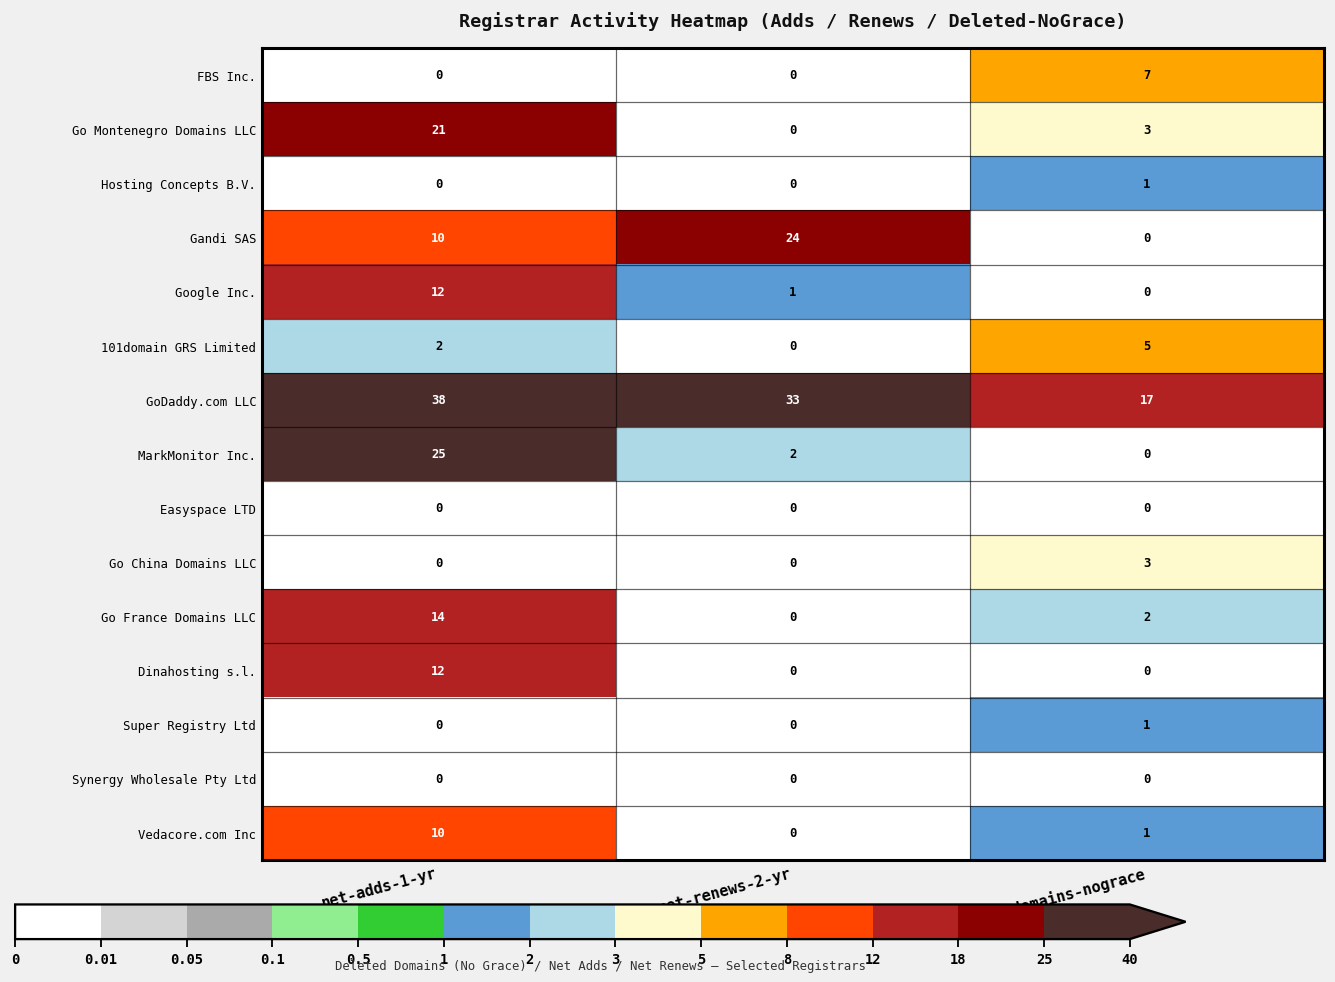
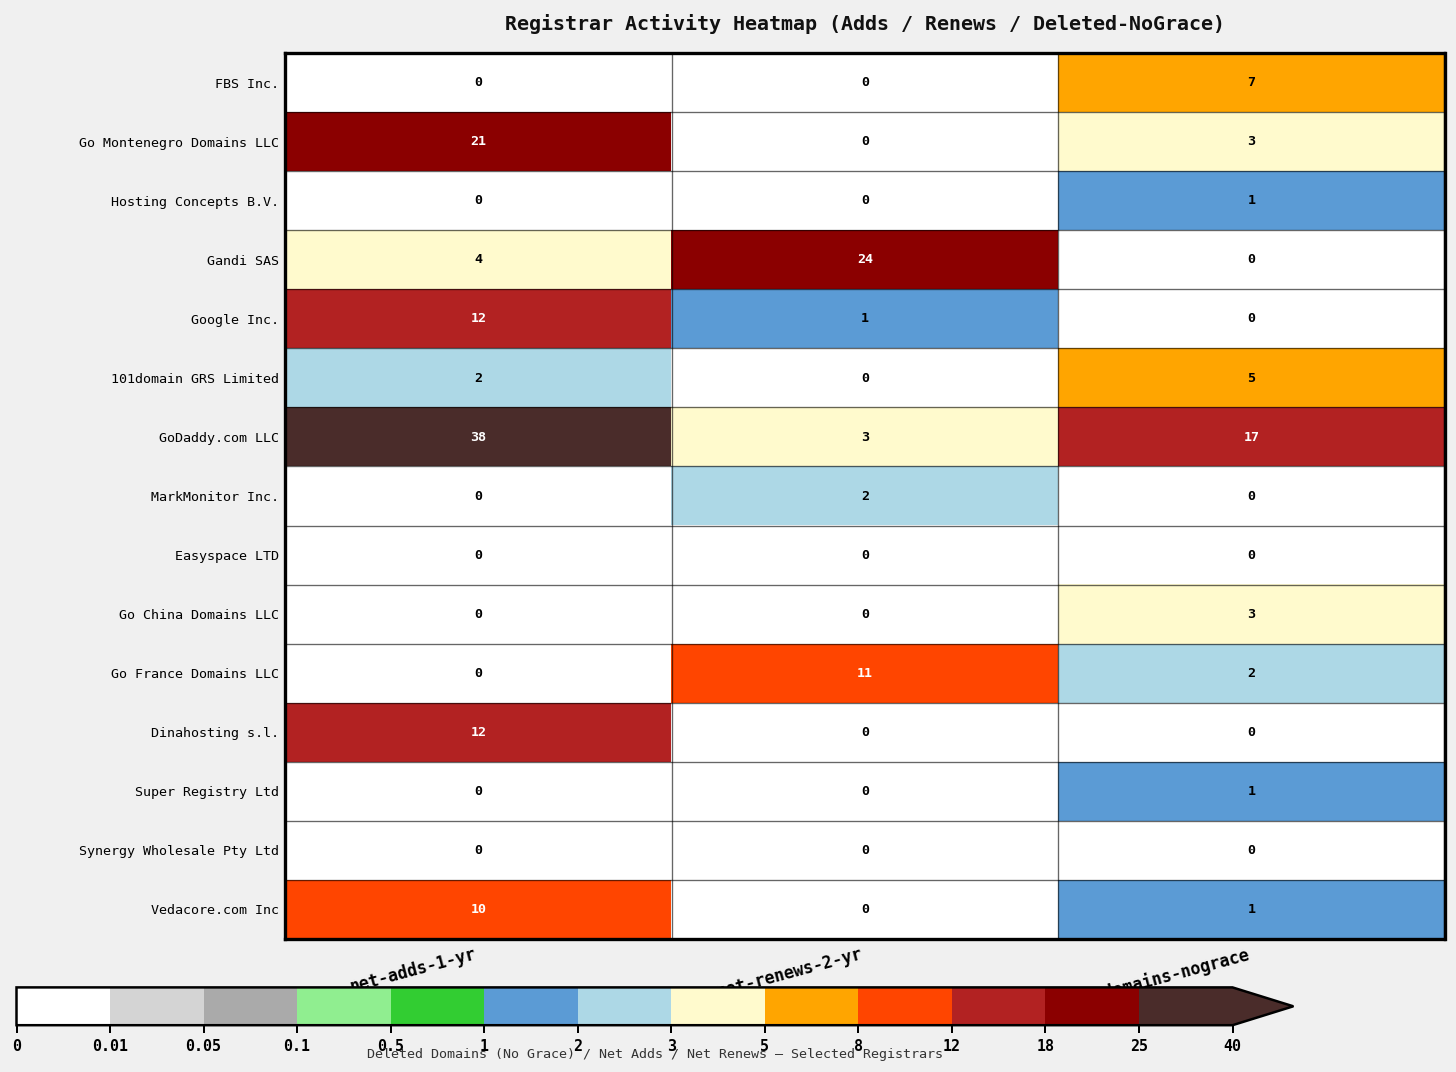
Registrar Activity Heatmap (Adds / Renews / Deleted-NoGrace), Gandi SAS, net-adds-1-yr: 10 -> 4
Registrar Activity Heatmap (Adds / Renews / Deleted-NoGrace), GoDaddy.com LLC, net-renews-2-yr: 33 -> 3
Registrar Activity Heatmap (Adds / Renews / Deleted-NoGrace), MarkMonitor Inc., net-adds-1-yr: 25 -> 0
Registrar Activity Heatmap (Adds / Renews / Deleted-NoGrace), Go France Domains LLC, net-adds-1-yr: 14 -> 0
Registrar Activity Heatmap (Adds / Renews / Deleted-NoGrace), Go France Domains LLC, net-renews-2-yr: 0 -> 11
